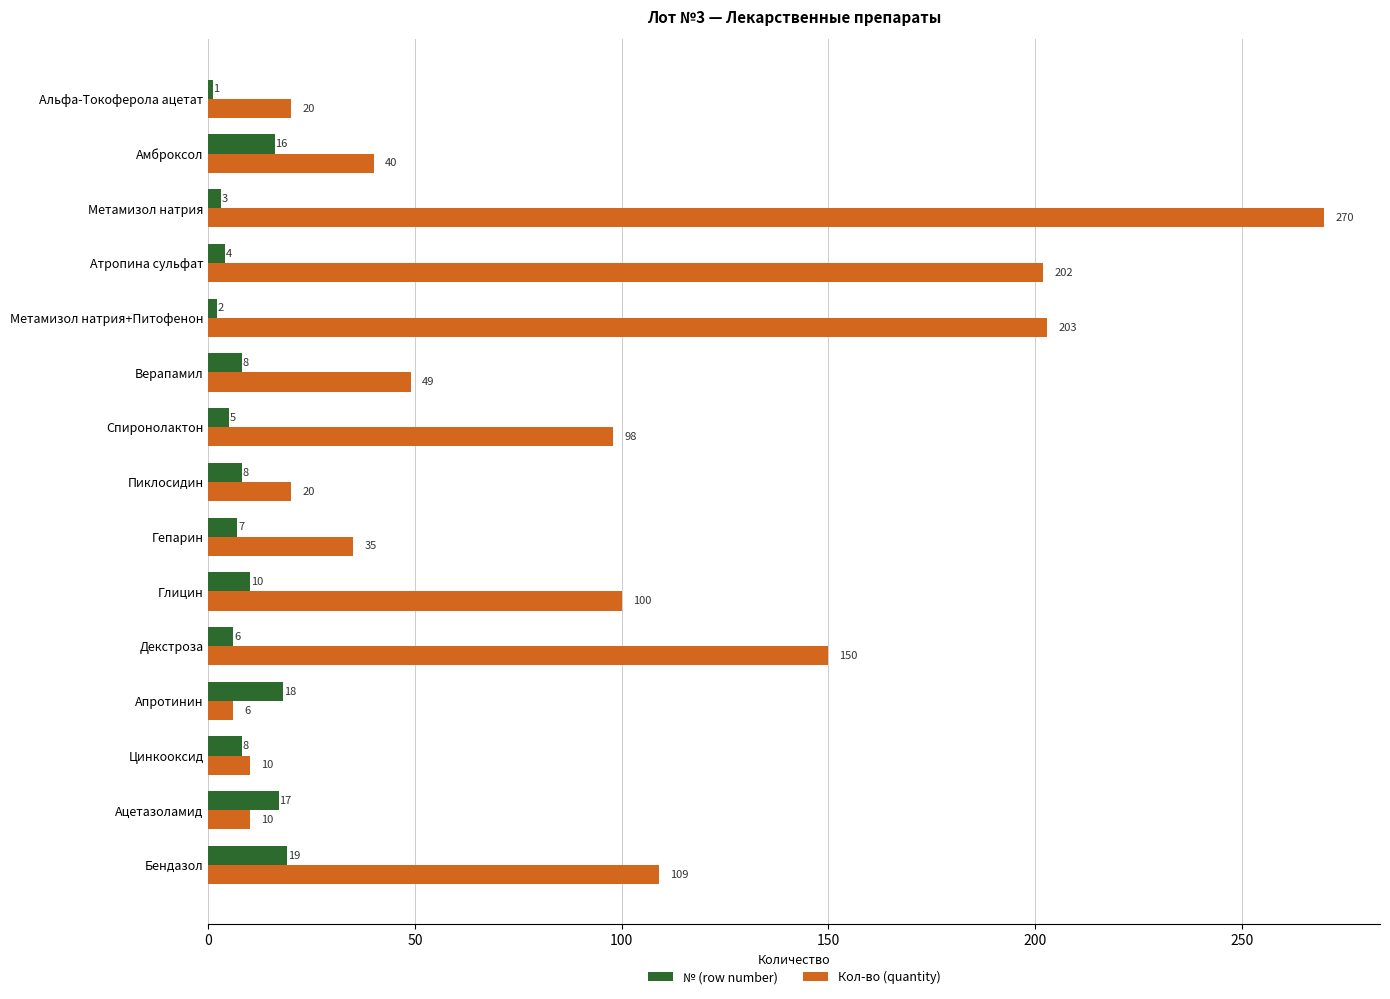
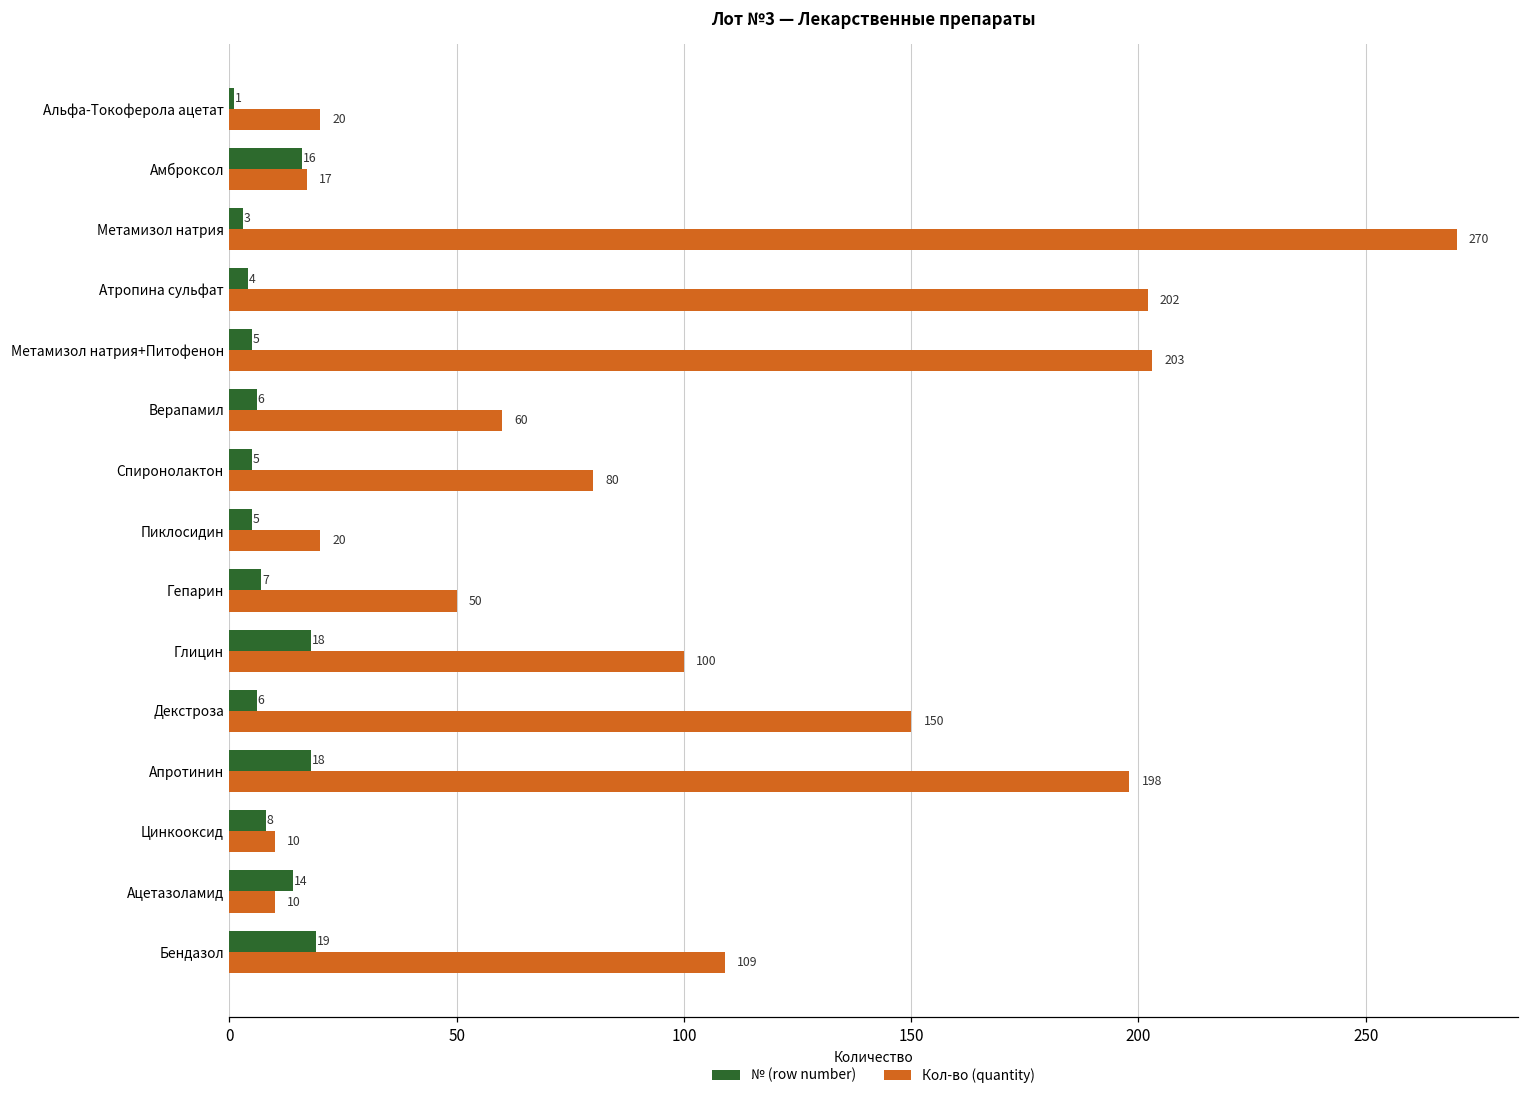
Кол-во (quantity), Амброксол: 40 -> 17
№ (row number), Метамизол натрия+Питофенон: 2 -> 5
№ (row number), Верапамил: 8 -> 6
Кол-во (quantity), Верапамил: 49 -> 60
Кол-во (quantity), Спиронолактон: 98 -> 80
№ (row number), Пиклосидин: 8 -> 5
Кол-во (quantity), Гепарин: 35 -> 50
№ (row number), Глицин: 10 -> 18
Кол-во (quantity), Апротинин: 6 -> 198
№ (row number), Ацетазоламид: 17 -> 14
